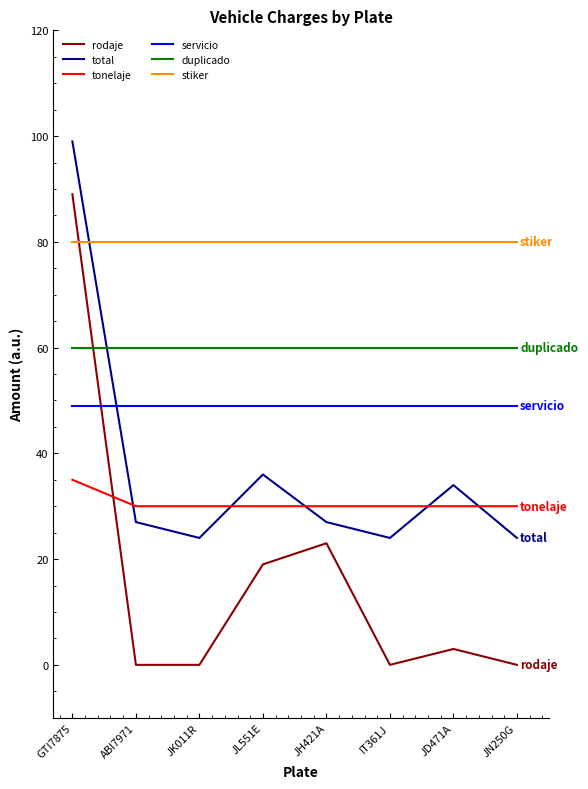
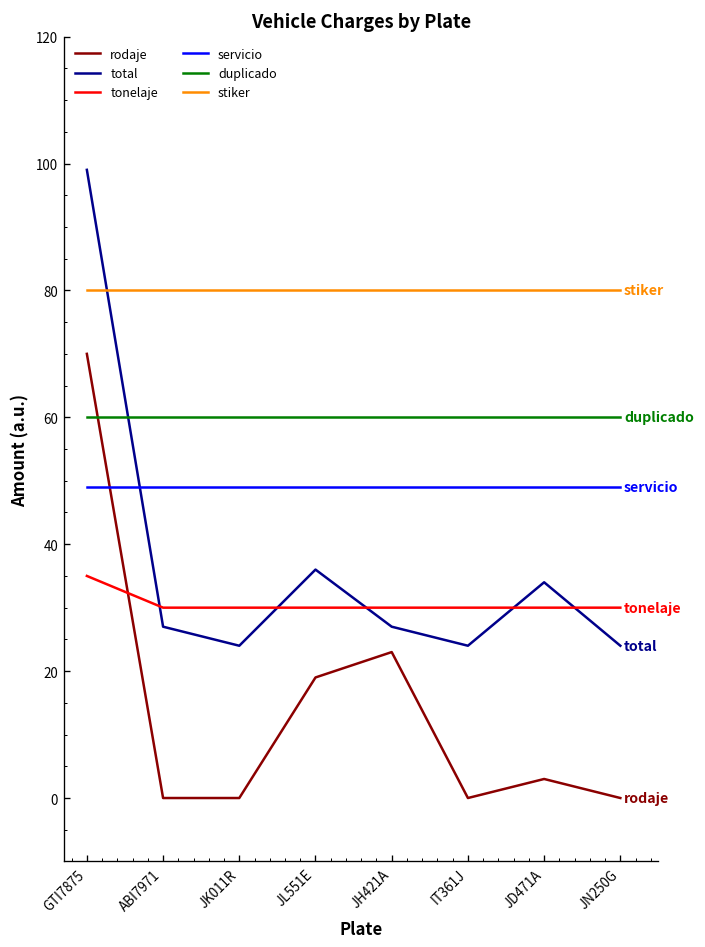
rodaje, GTI7875: 89 -> 70
